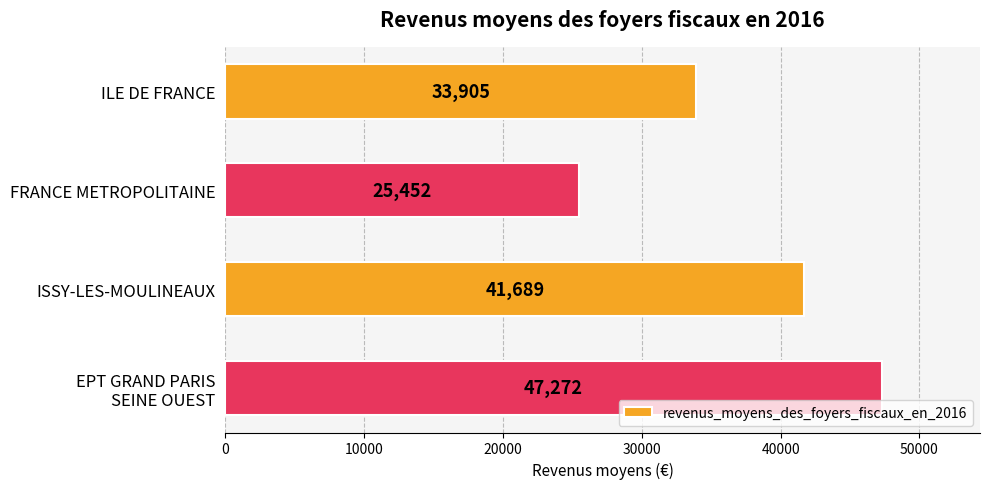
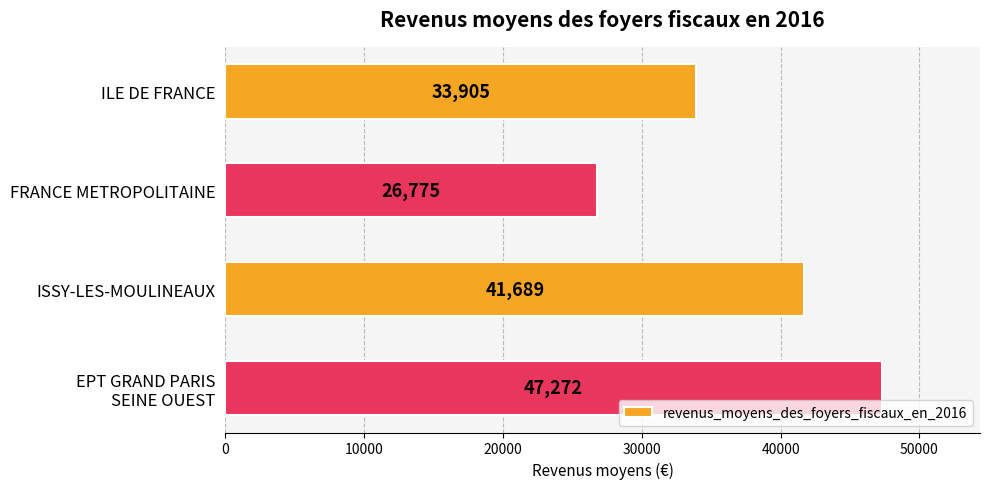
FRANCE METROPOLITAINE: 25,452 -> 26,775
